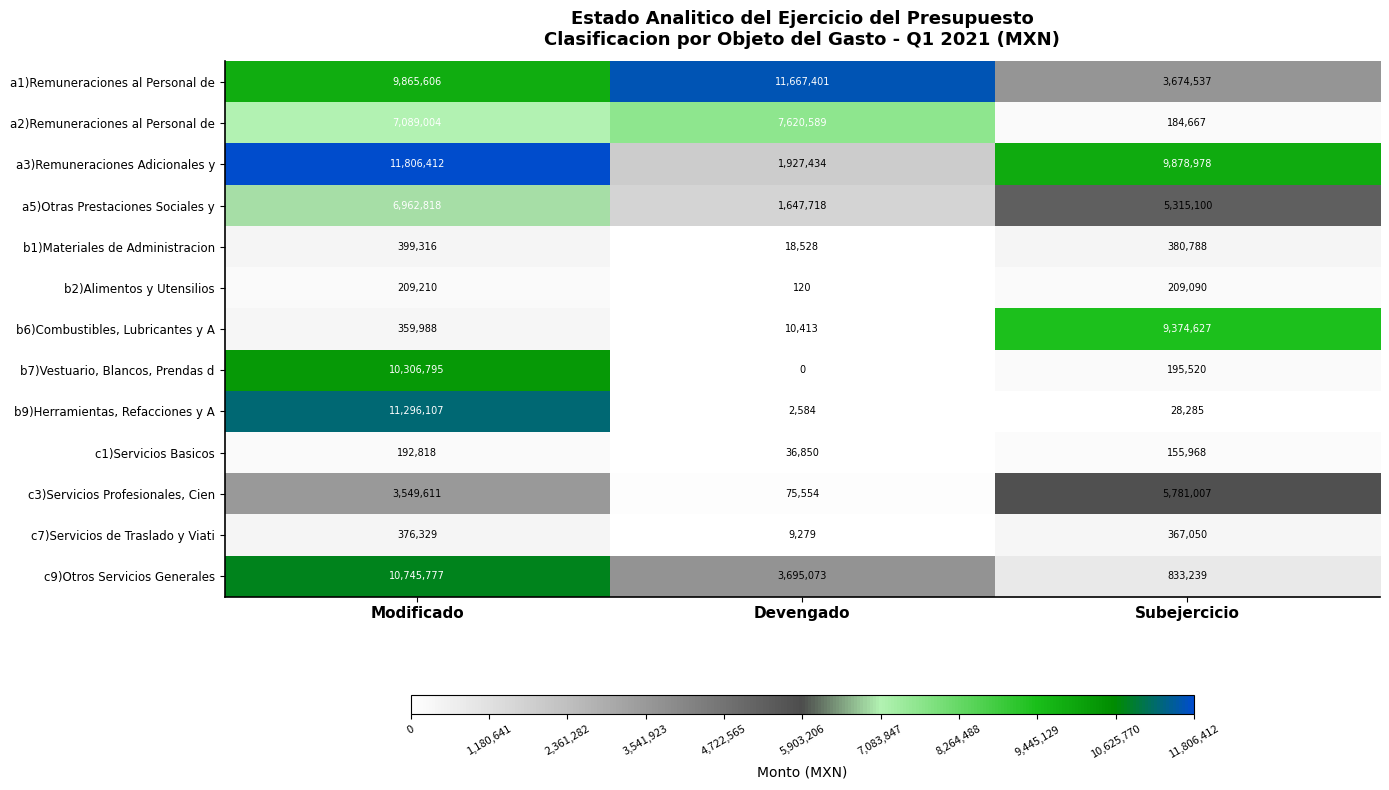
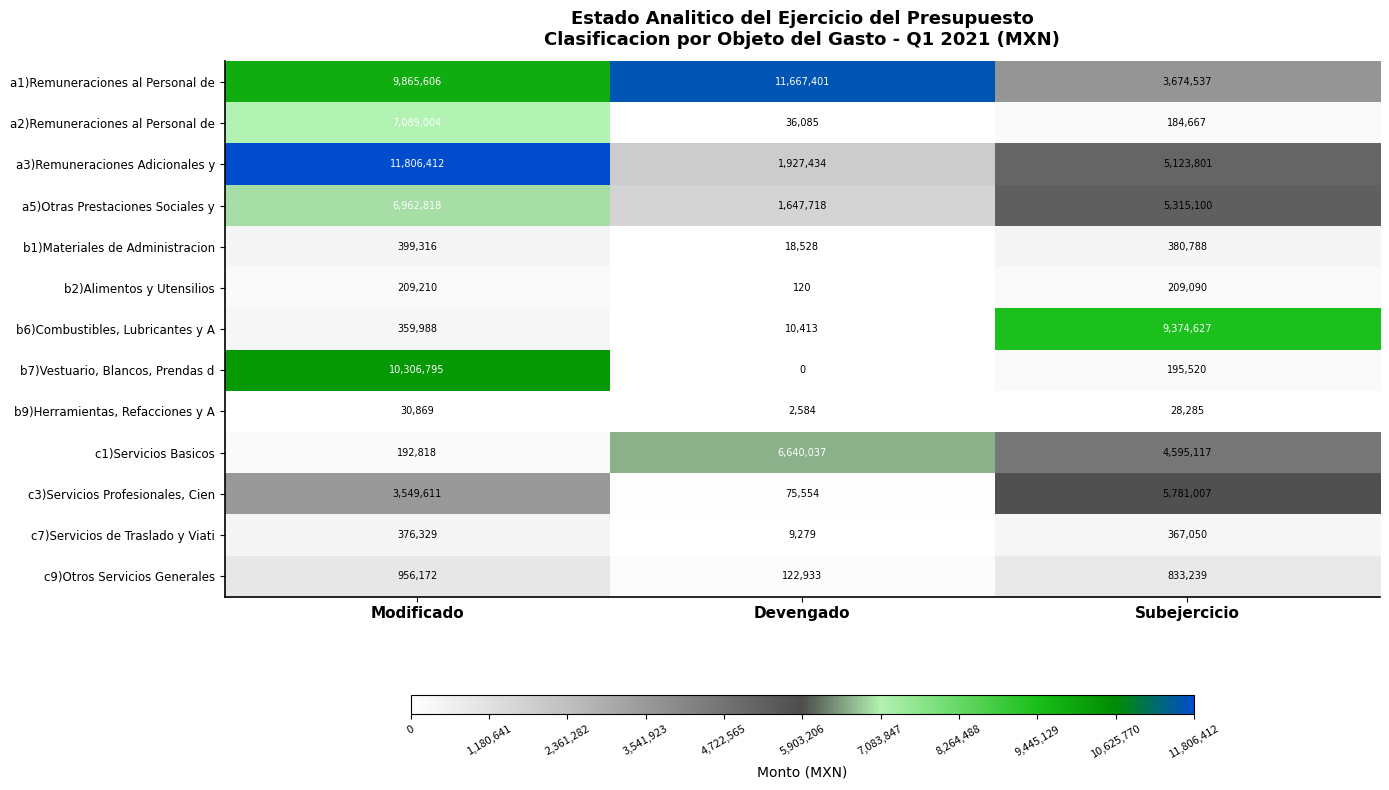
a2)Remuneraciones al Personal de, Devengado: 7,620,589 -> 36,085
a3)Remuneraciones Adicionales y, Subejercicio: 9,878,978 -> 5,123,801
b9)Herramientas, Refacciones y A, Modificado: 11,296,107 -> 30,869
c1)Servicios Basicos, Devengado: 36,850 -> 6,640,037
c1)Servicios Basicos, Subejercicio: 155,968 -> 4,595,117
c9)Otros Servicios Generales, Modificado: 10,745,777 -> 956,172
c9)Otros Servicios Generales, Devengado: 3,695,073 -> 122,933
